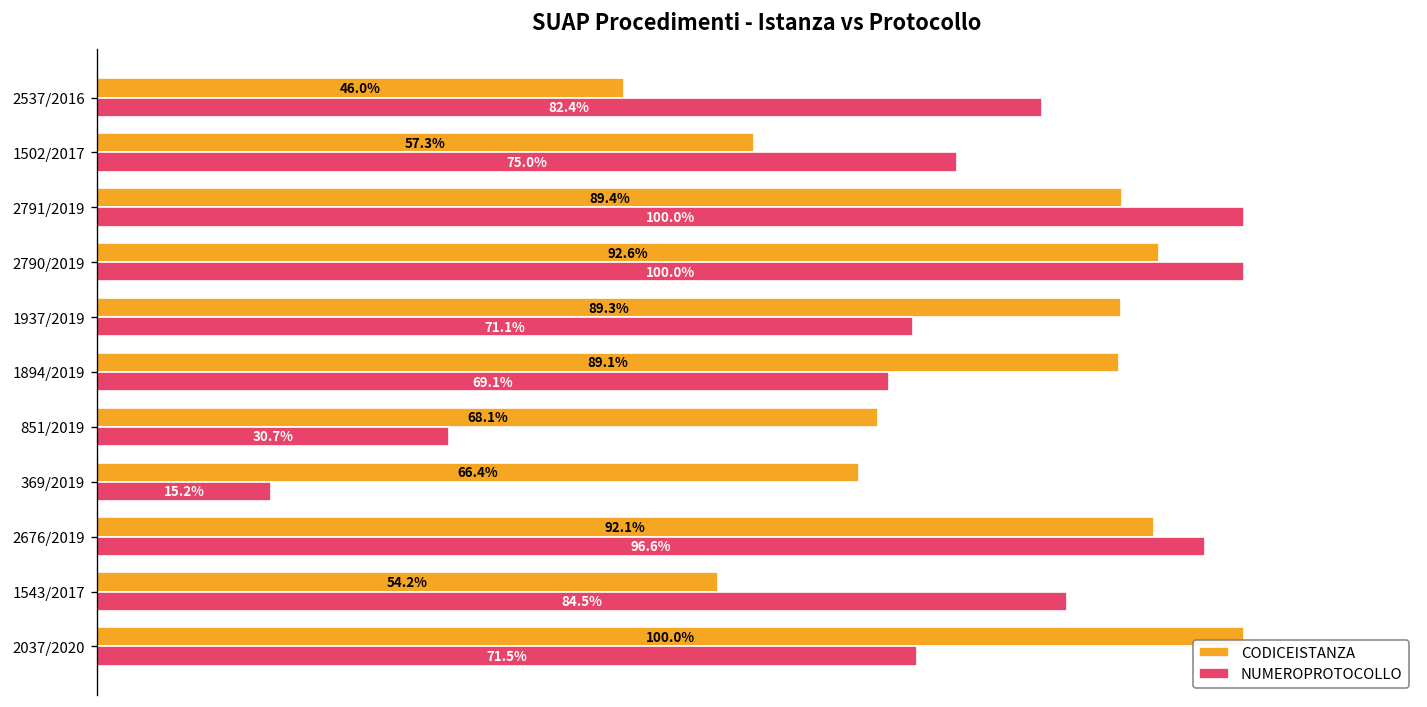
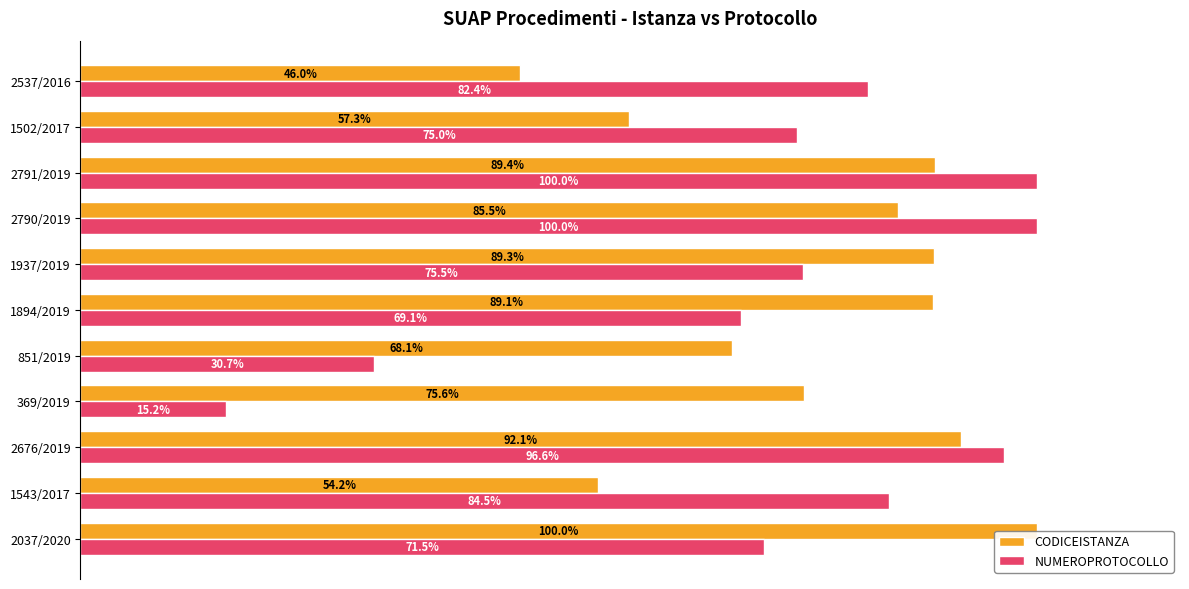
CODICEISTANZA, 2790/2019: 92.6% -> 85.5%
NUMEROPROTOCOLLO, 1937/2019: 71.1% -> 75.5%
CODICEISTANZA, 369/2019: 66.4% -> 75.6%
